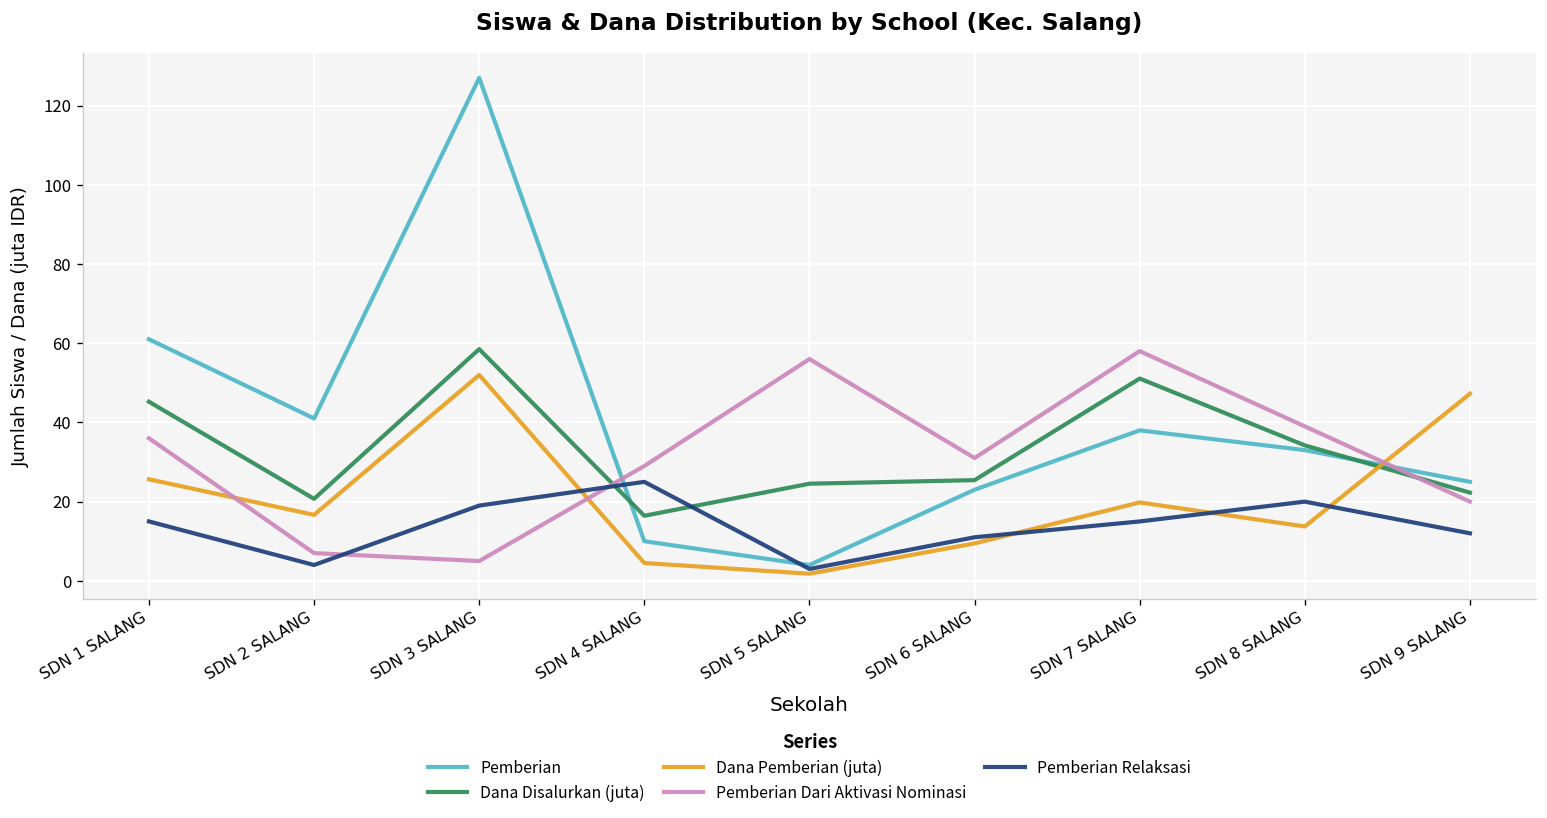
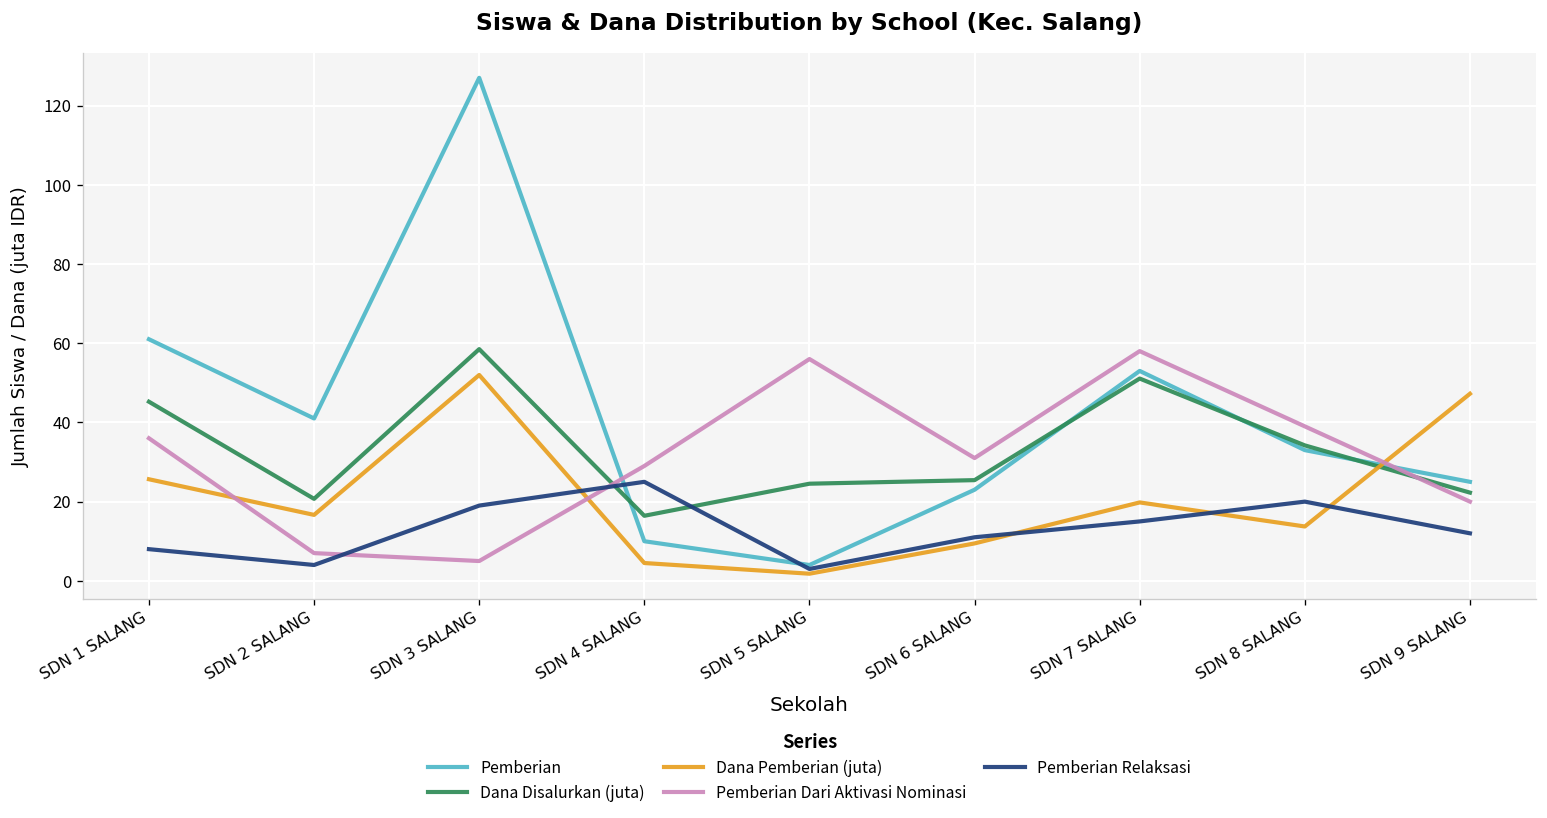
Pemberian Relaksasi, SDN 1 SALANG: 15 -> 8
Pemberian, SDN 7 SALANG: 38 -> 53
